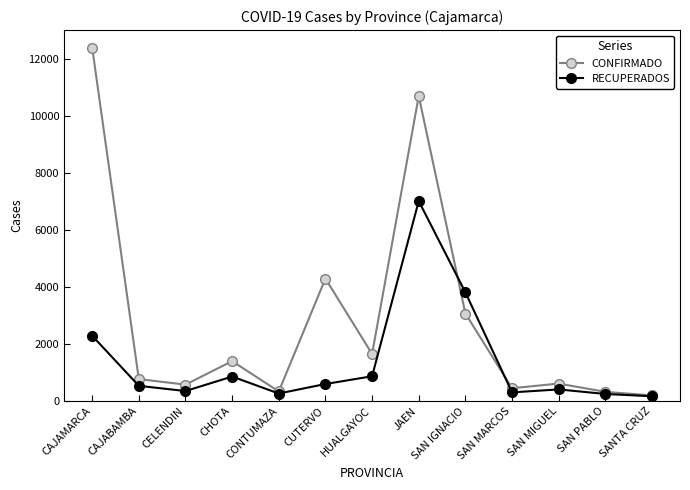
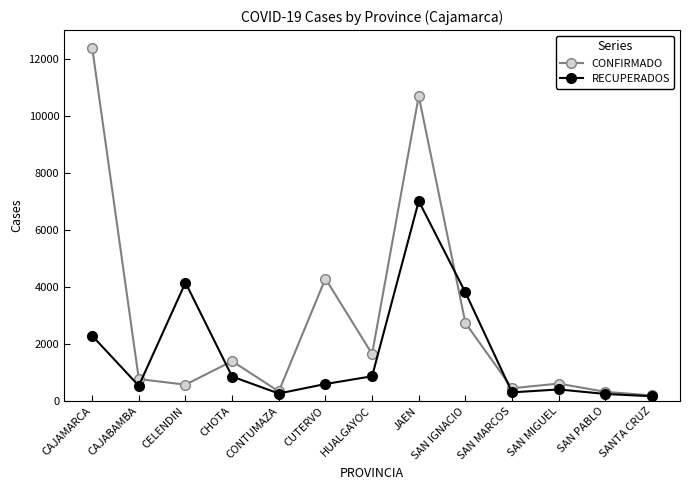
RECUPERADOS, CELENDIN: 400 -> 4200
CONFIRMADO, SAN IGNACIO: 3100 -> 2700
